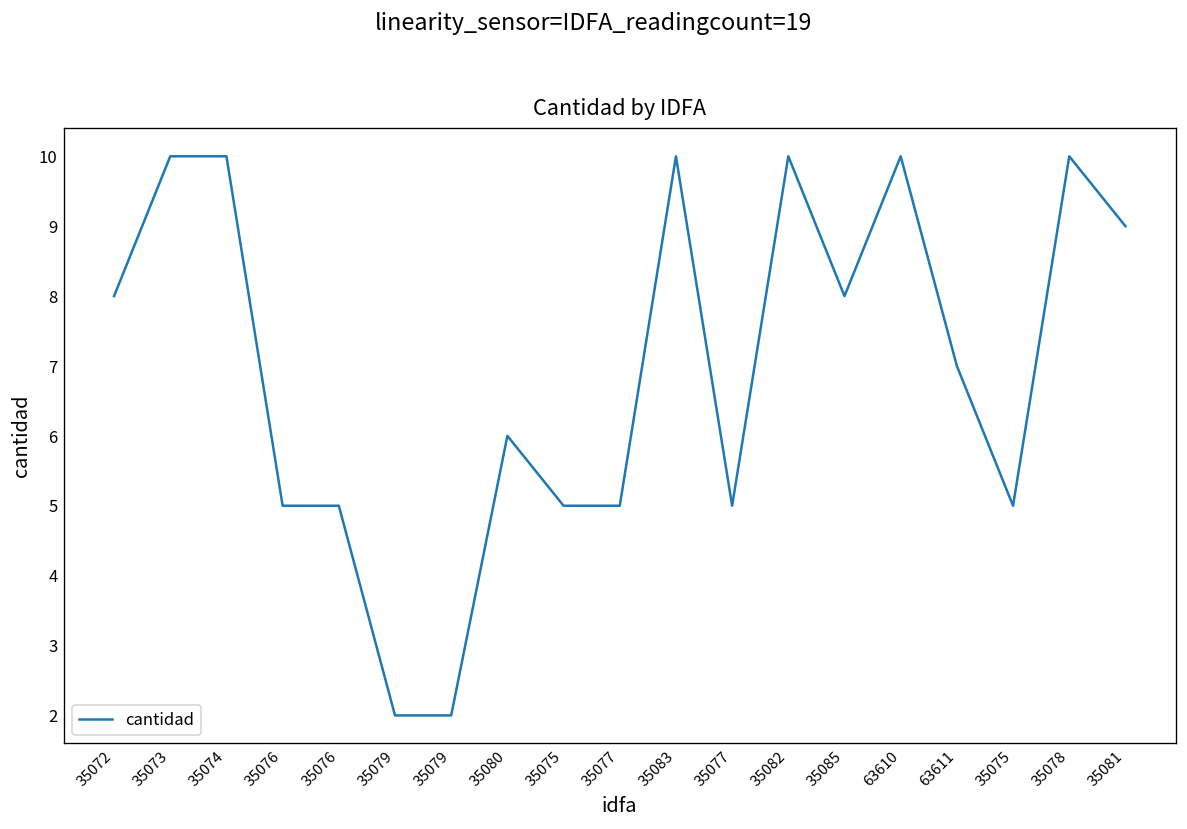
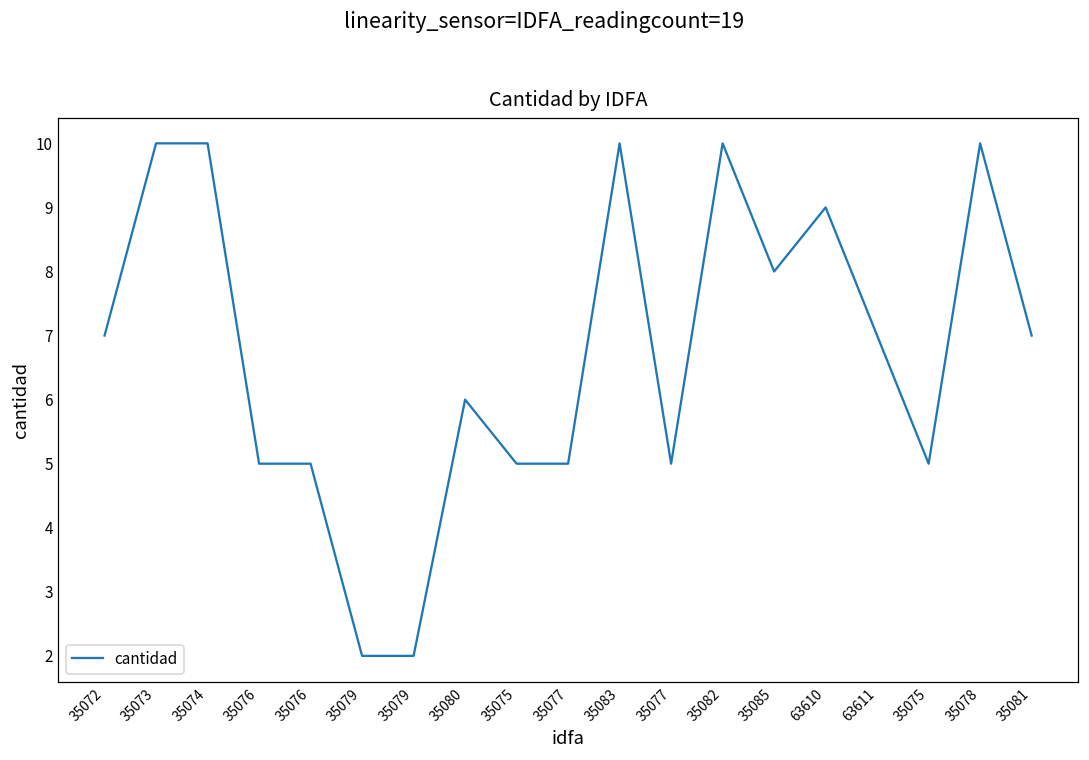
35072: 8 -> 7
63610: 10 -> 9
35081: 9 -> 7
